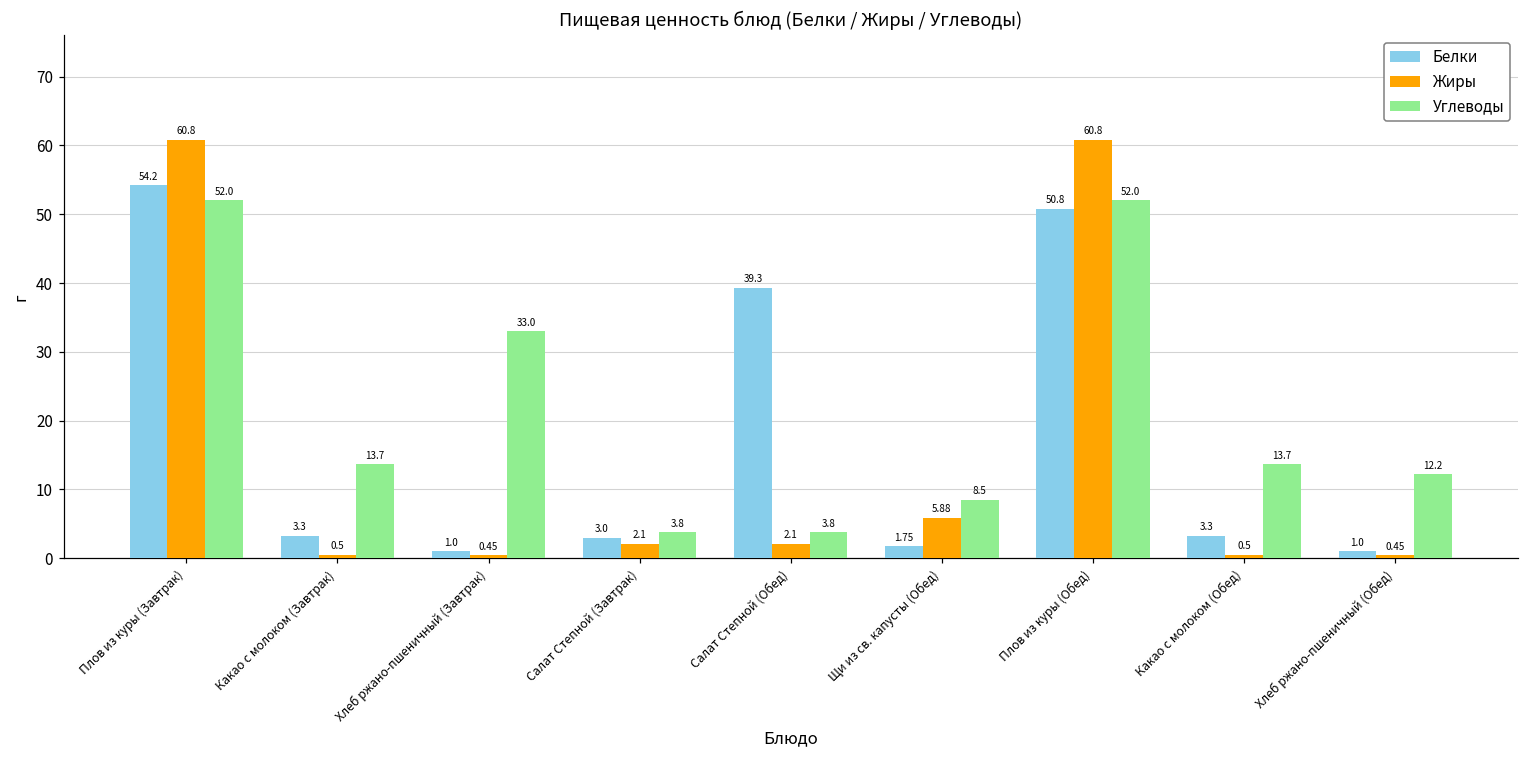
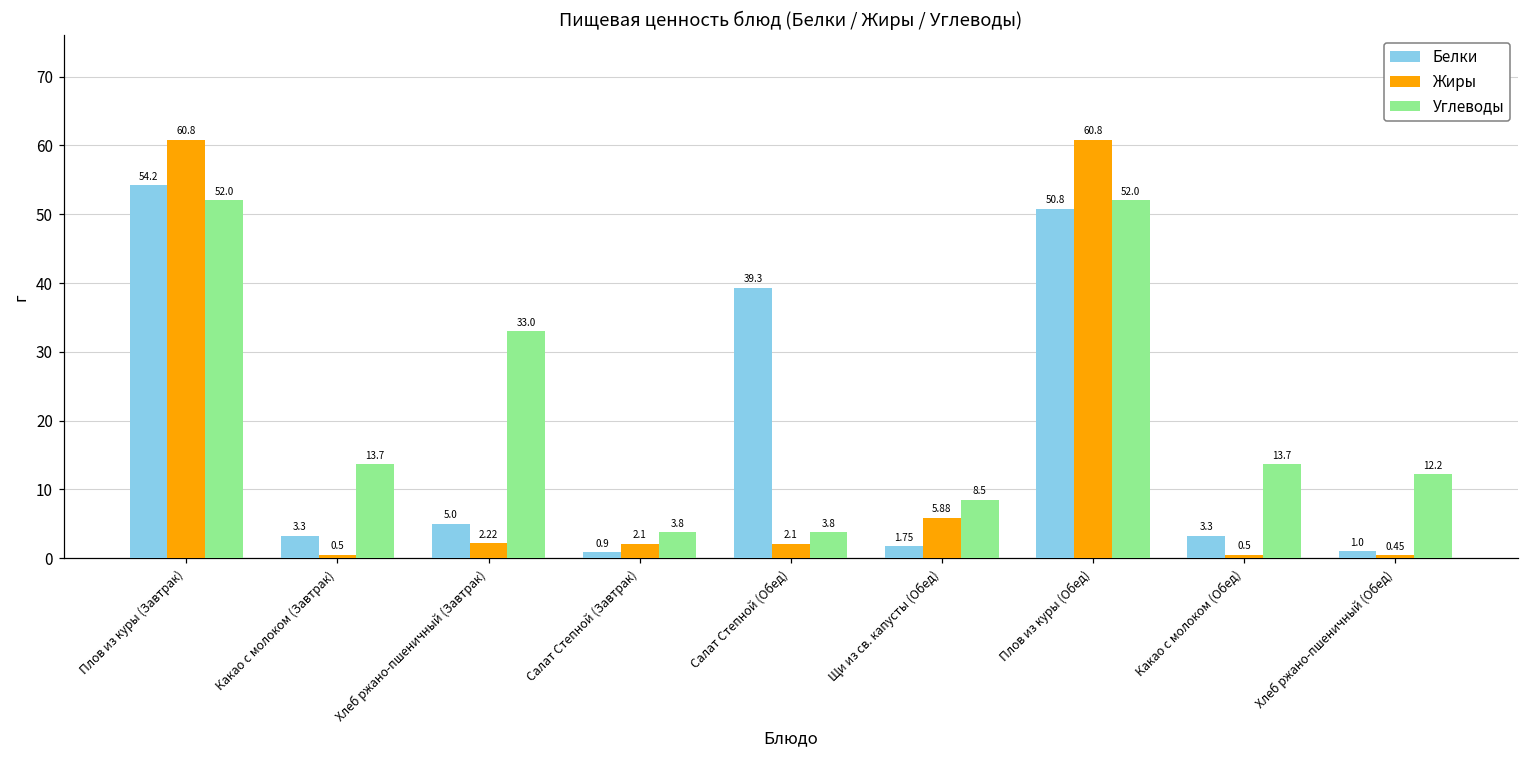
Белки, Хлеб ржано-пшеничный (Завтрак): 1.0 -> 5.0
Жиры, Хлеб ржано-пшеничный (Завтрак): 0.45 -> 2.22
Белки, Салат Степной (Завтрак): 3.0 -> 0.9
